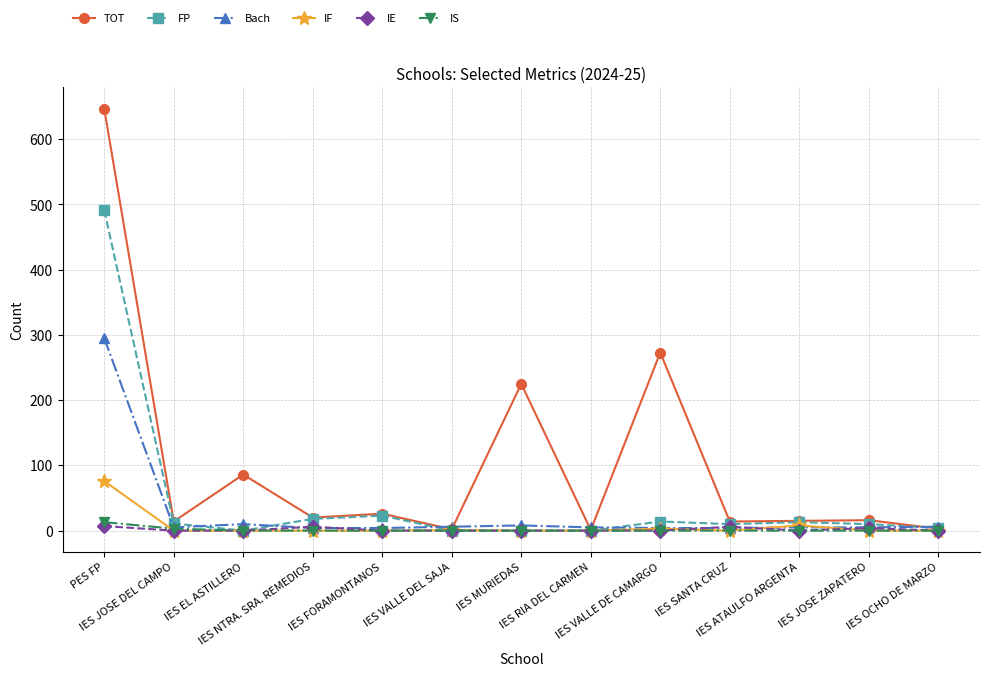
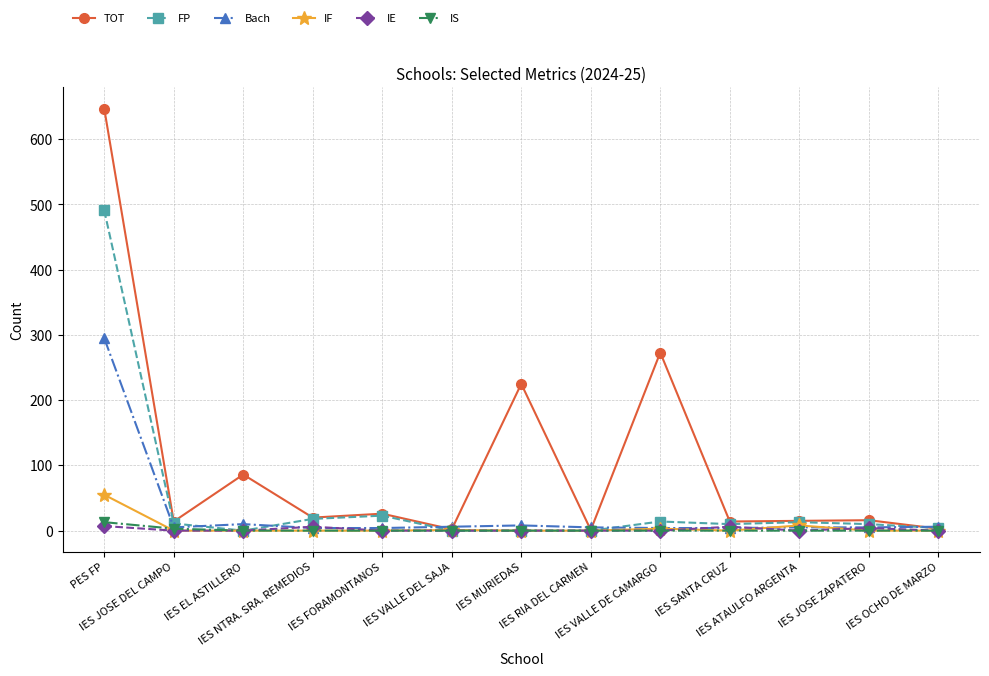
IF, PES FP: 80 -> 60
